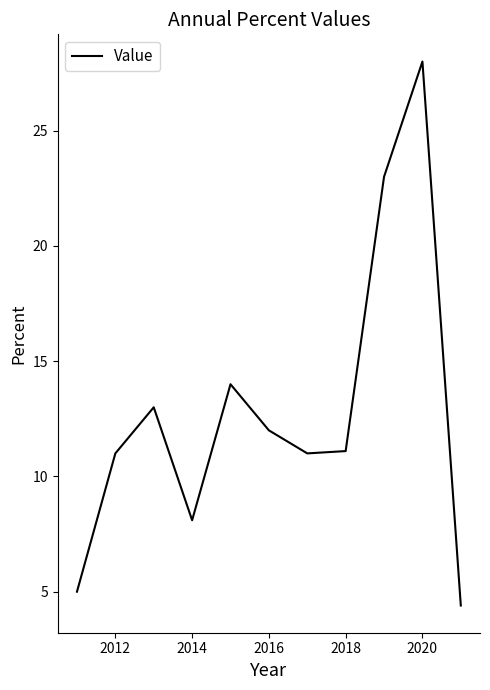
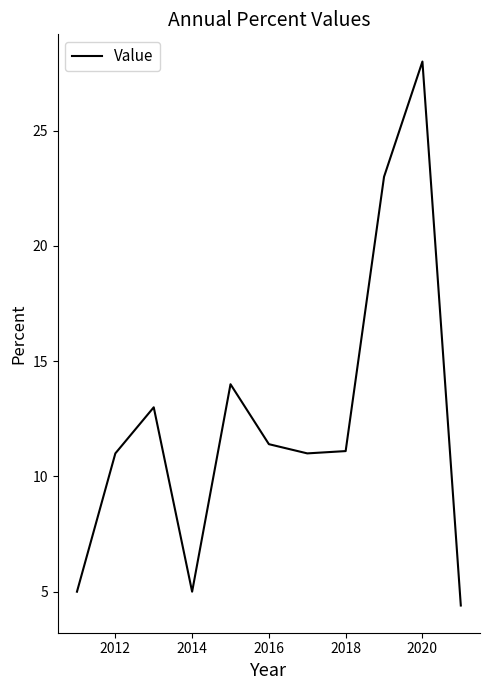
2014: 8.1 -> 5.0
2016: 12.0 -> 11.4
